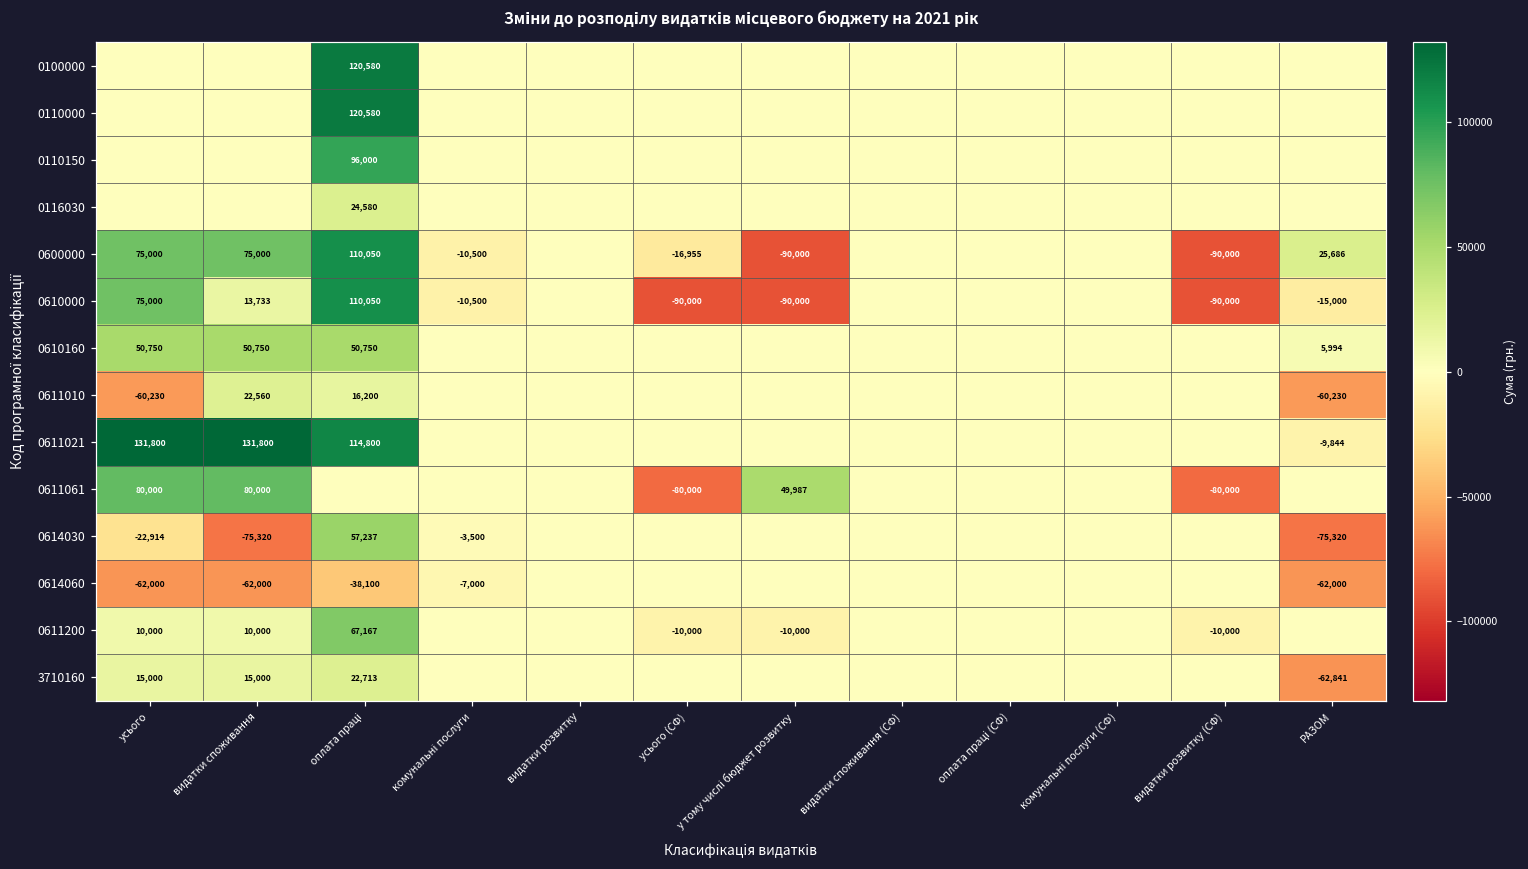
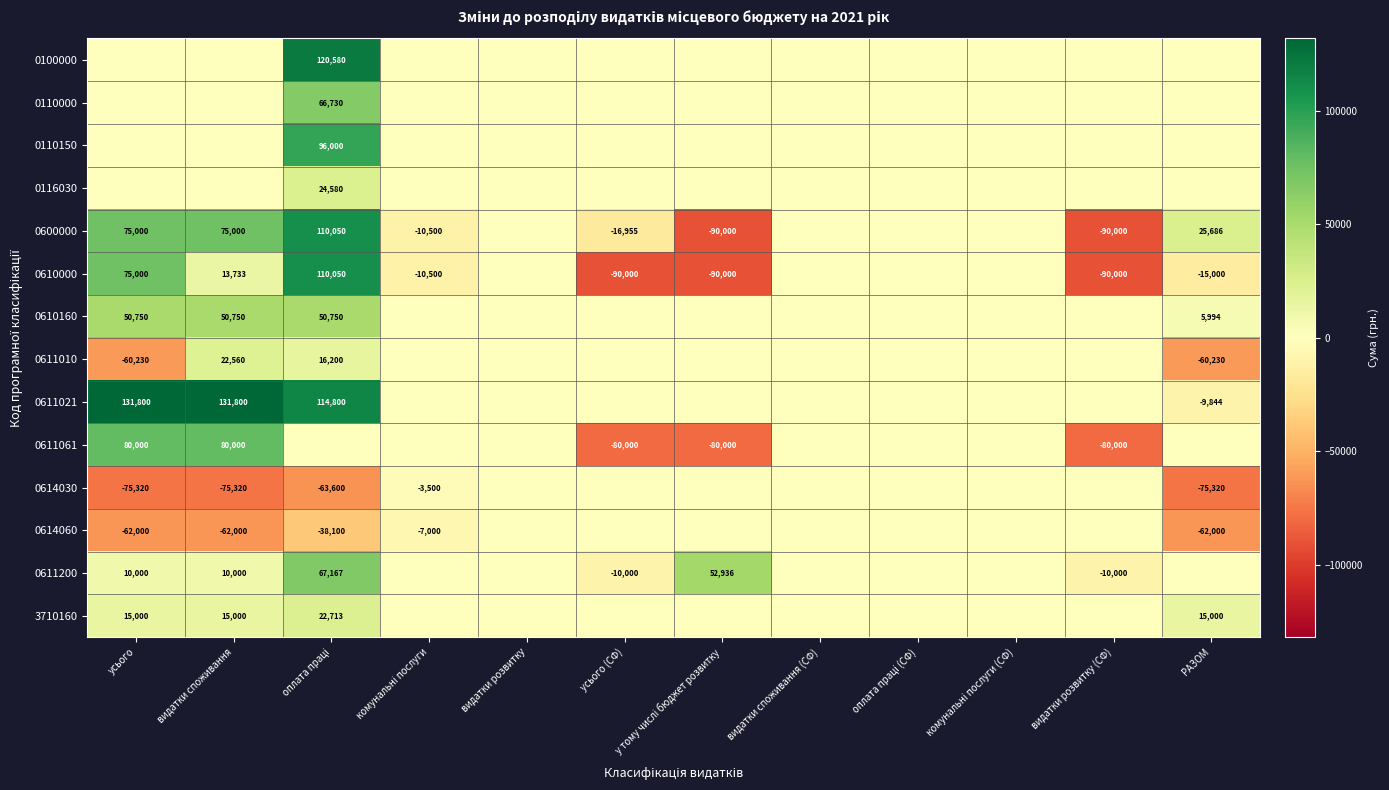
0110000, оплата праці: 120,580 -> 66,730
0611061, у тому числі бюджет розвитку: 49,987 -> -80,000
0614030, усього: -22,914 -> -75,320
0614030, оплата праці: 57,237 -> -63,600
0611200, у тому числі бюджет розвитку: -10,000 -> 52,936
3710160, РАЗОМ: -62,841 -> 15,000
